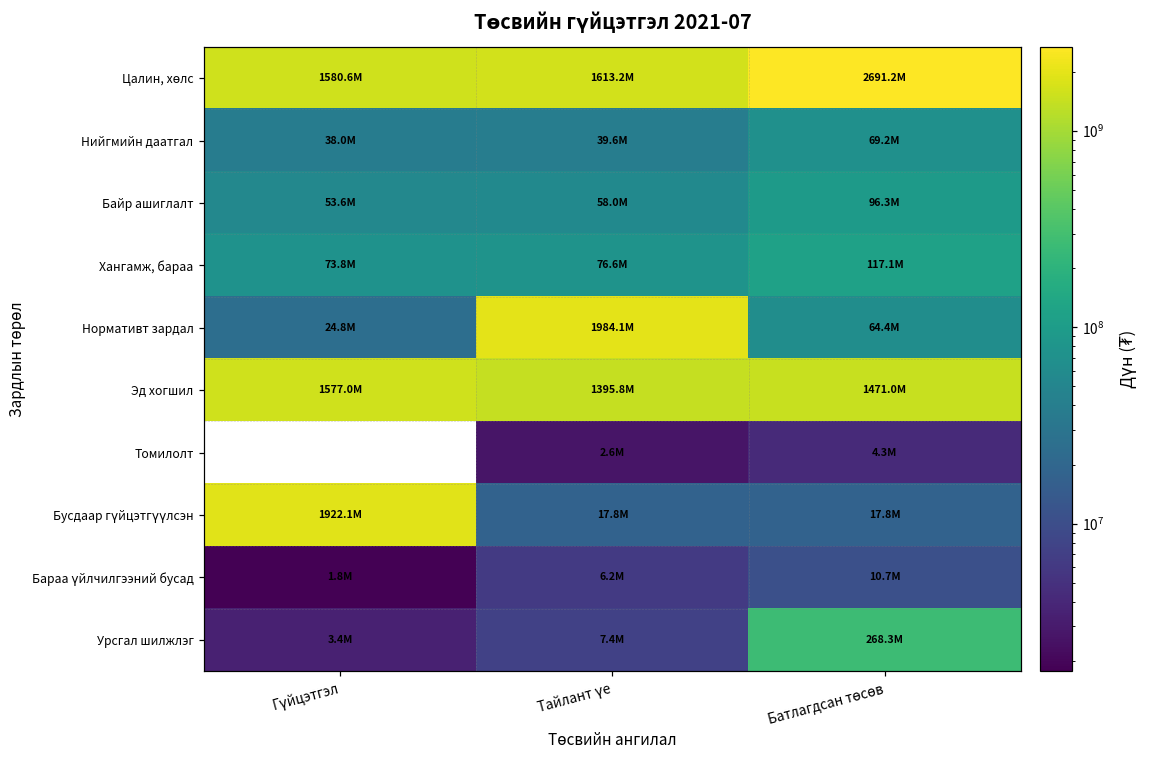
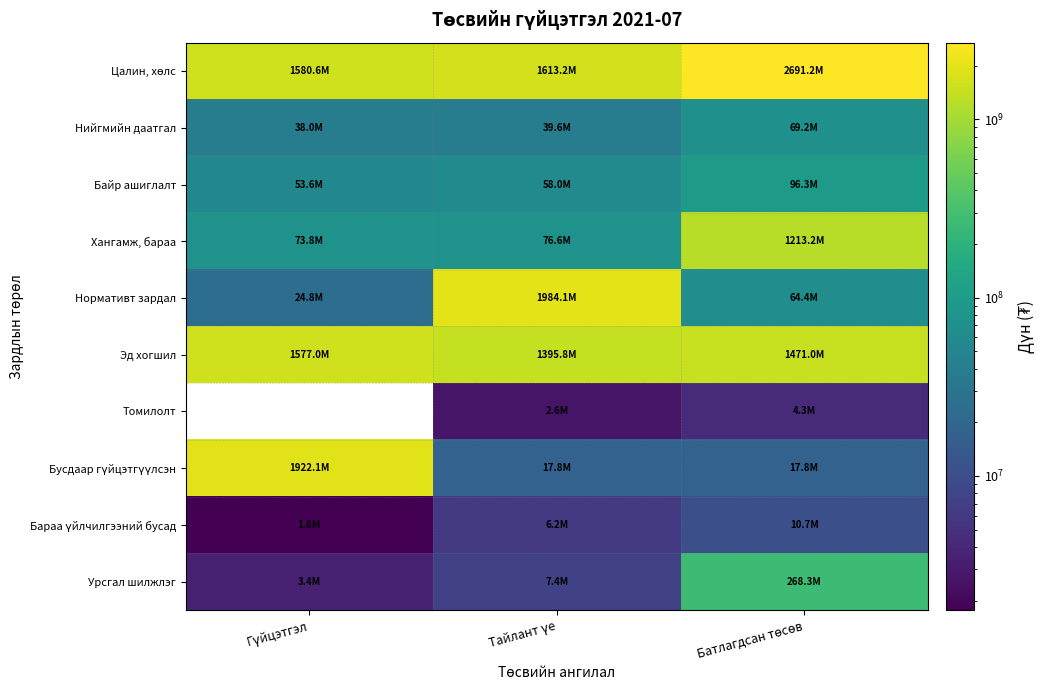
Хангамж, бараа, Батлагдсан төсөв: 117.1M -> 1213.2M
